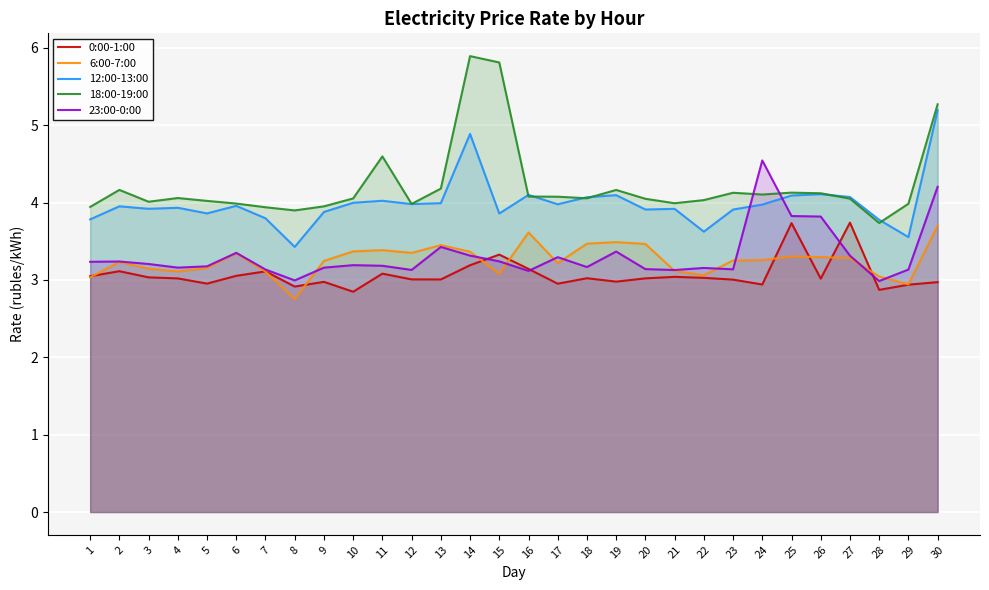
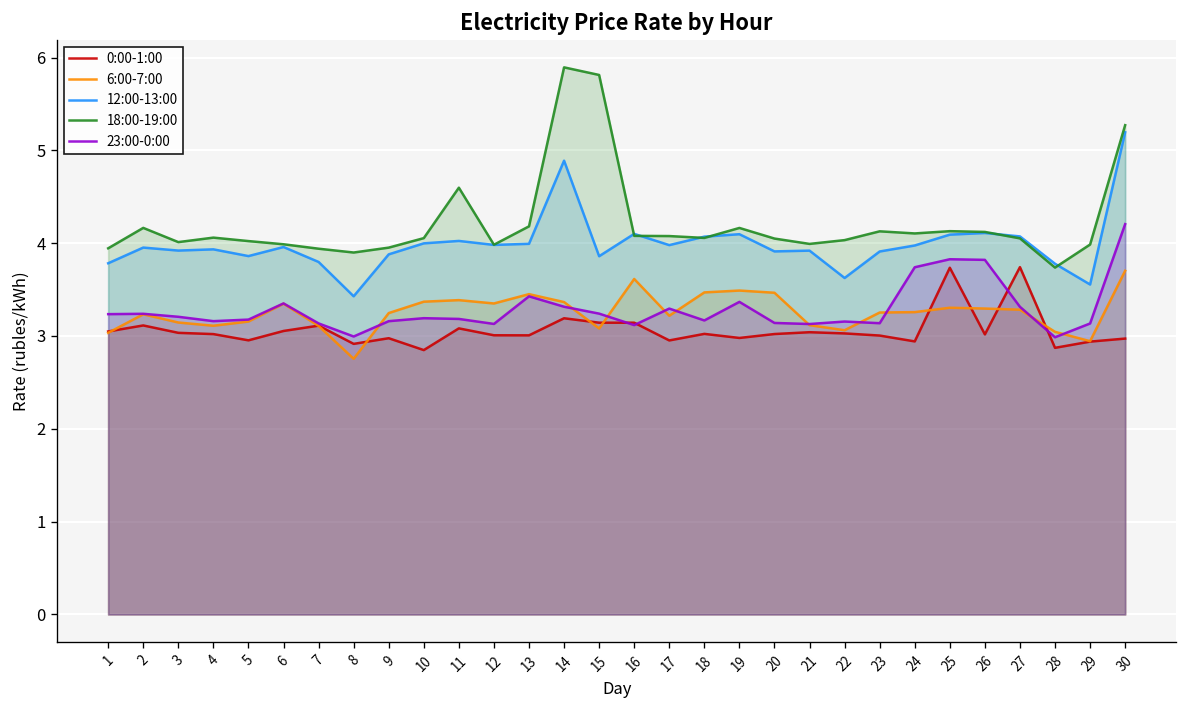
0:00-1:00, 15: 3.3 -> 3.1
23:00-0:00, 24: 4.5 -> 3.7
